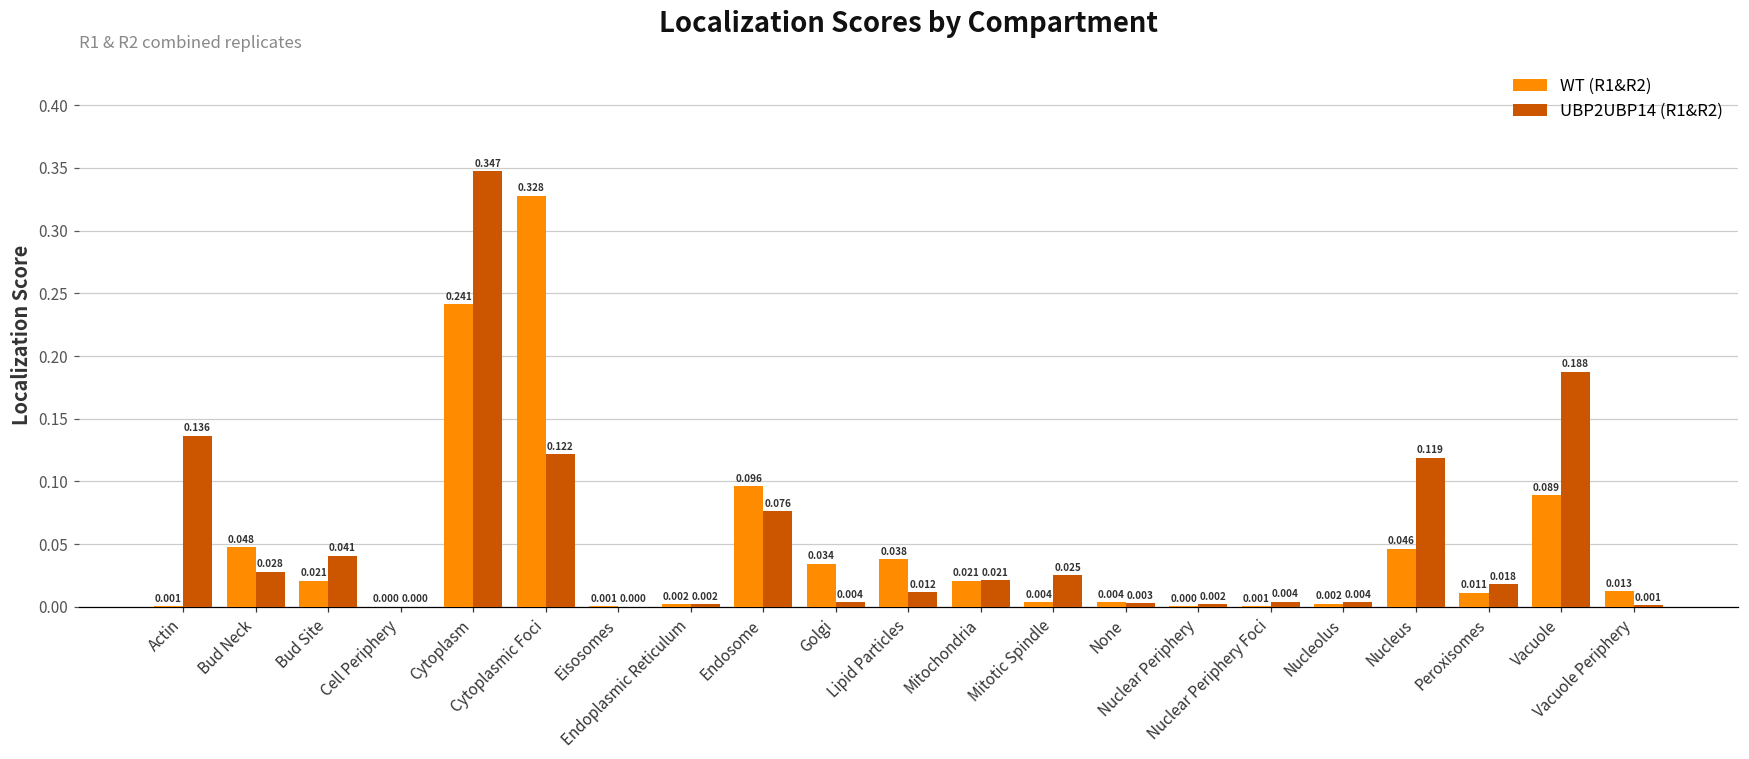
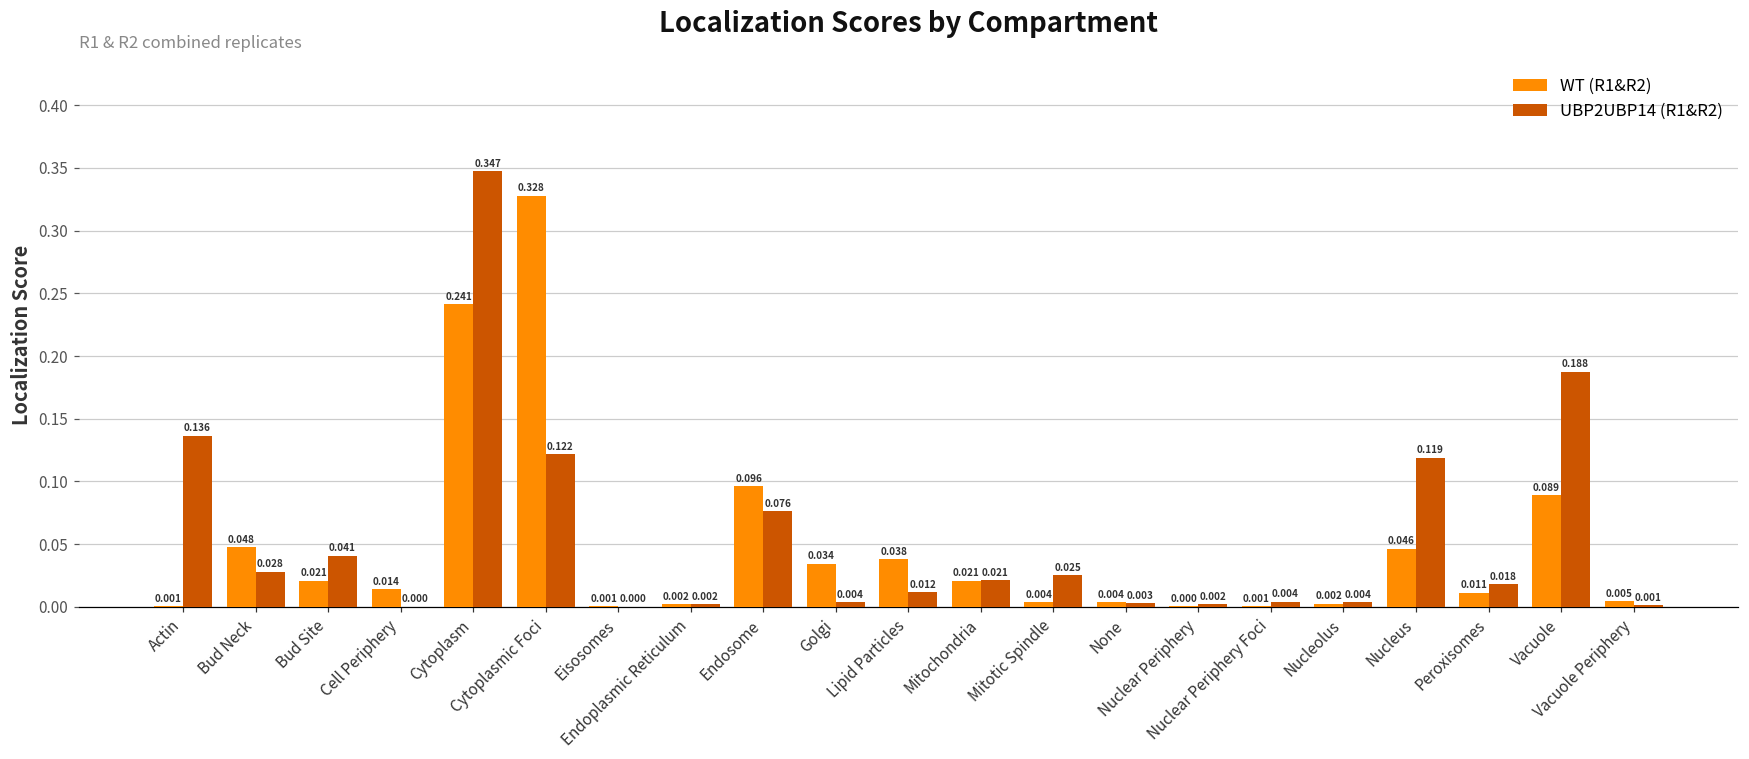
WT (R1&R2), Cell Periphery: 0.000 -> 0.014
WT (R1&R2), Vacuole Periphery: 0.013 -> 0.005
